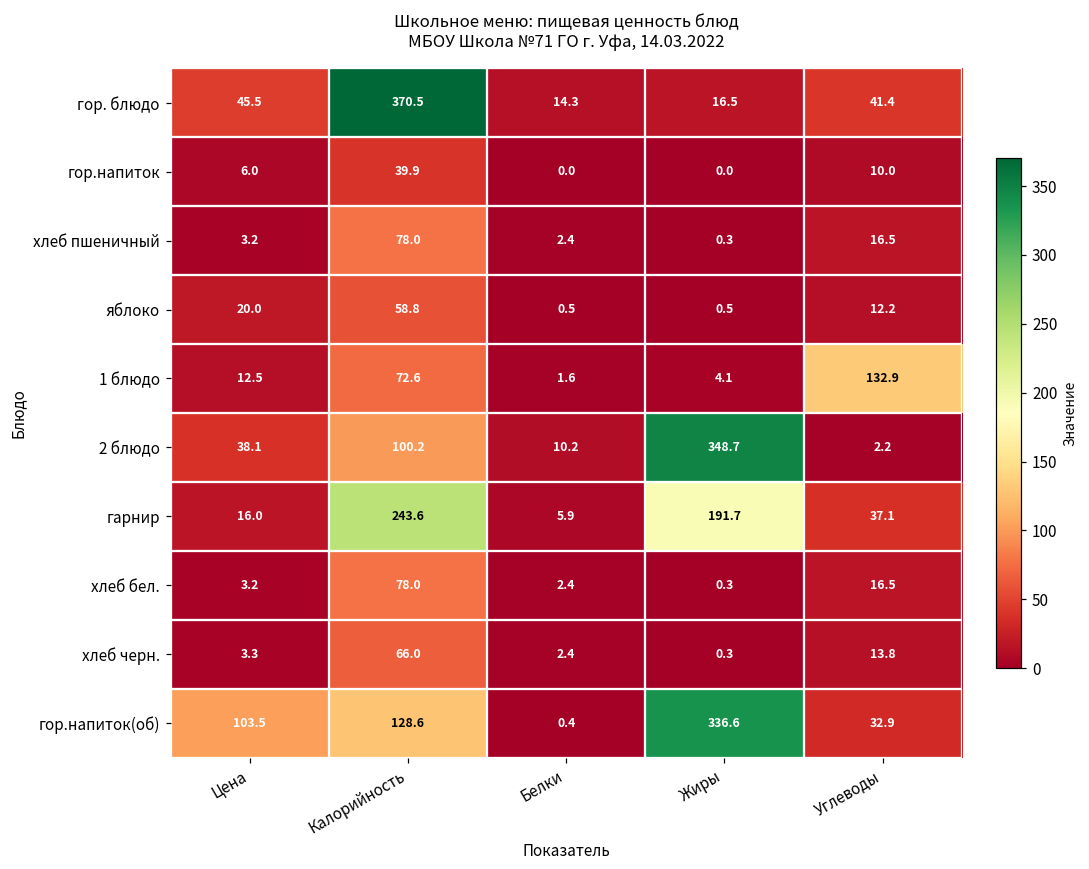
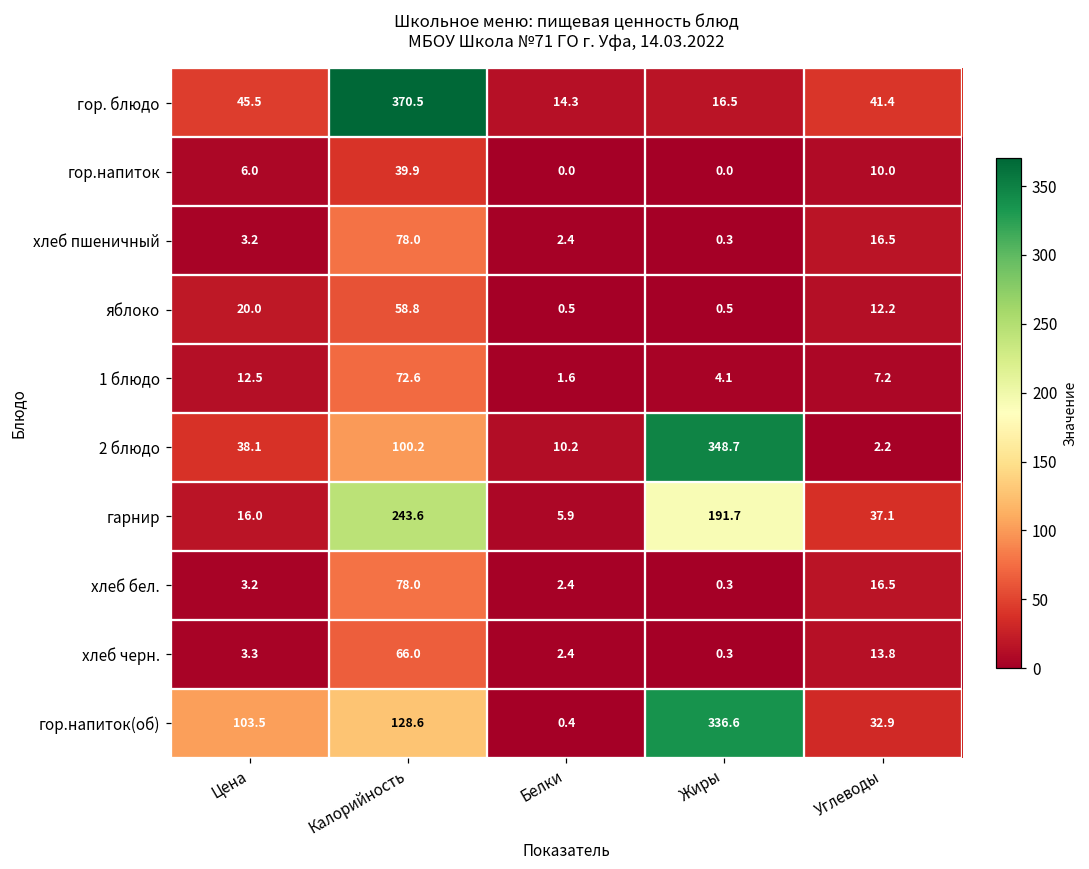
1 блюдо, Углеводы: 132.9 -> 7.2
